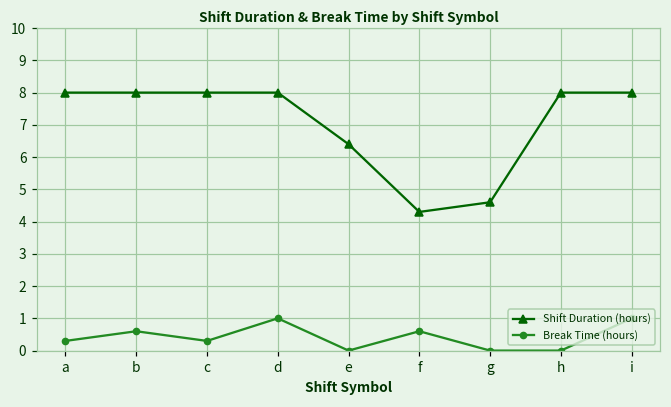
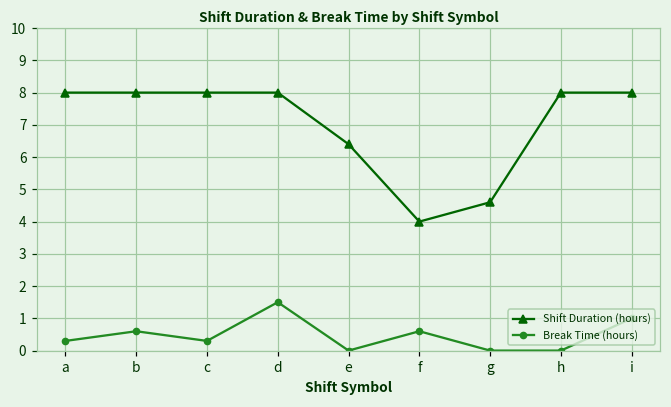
Break Time (hours), d: 1.0 -> 1.5
Shift Duration (hours), f: 4.3 -> 4.0
